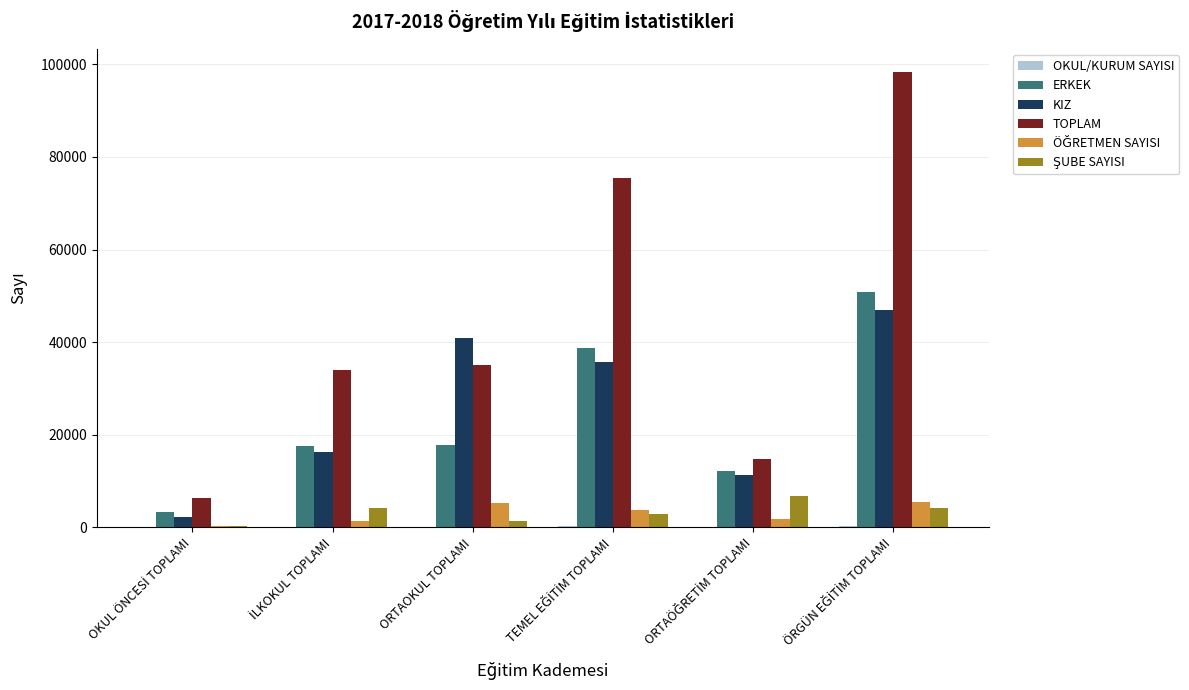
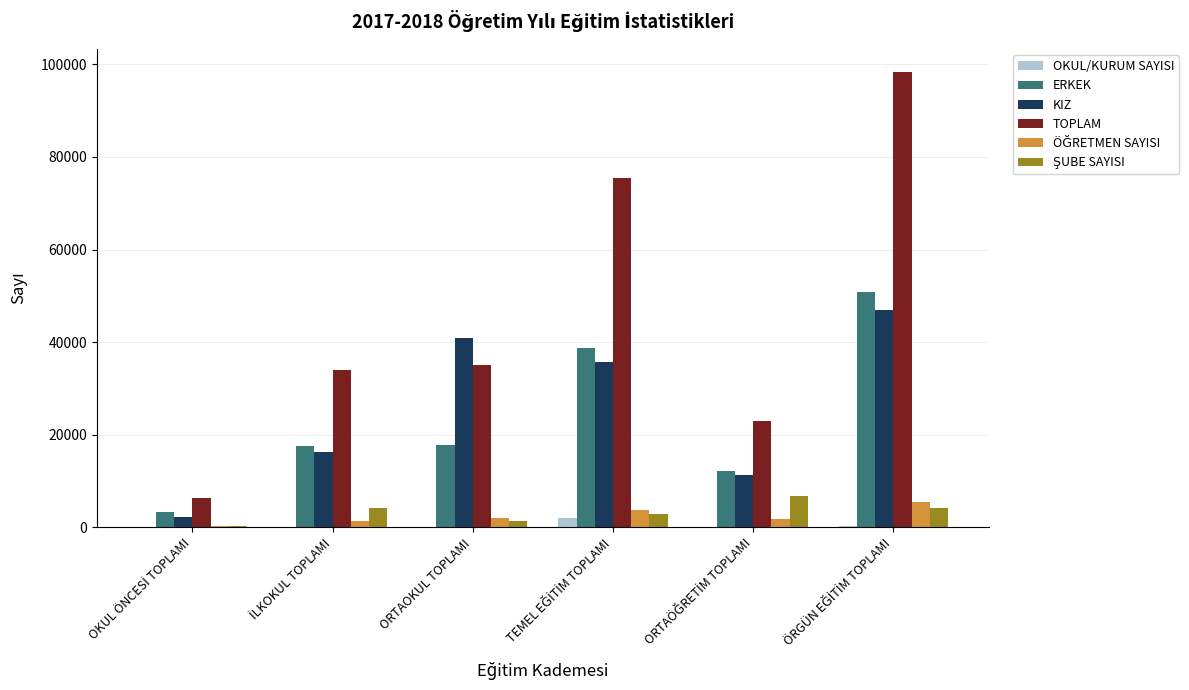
ÖĞRETMEN SAYISI, ORTAOKUL TOPLAMI: 5000 -> 2000
OKUL/KURUM SAYISI, TEMEL EĞİTİM TOPLAMI: 0 -> 2000
TOPLAM, ORTAÖĞRETİM TOPLAMI: 15000 -> 23000
